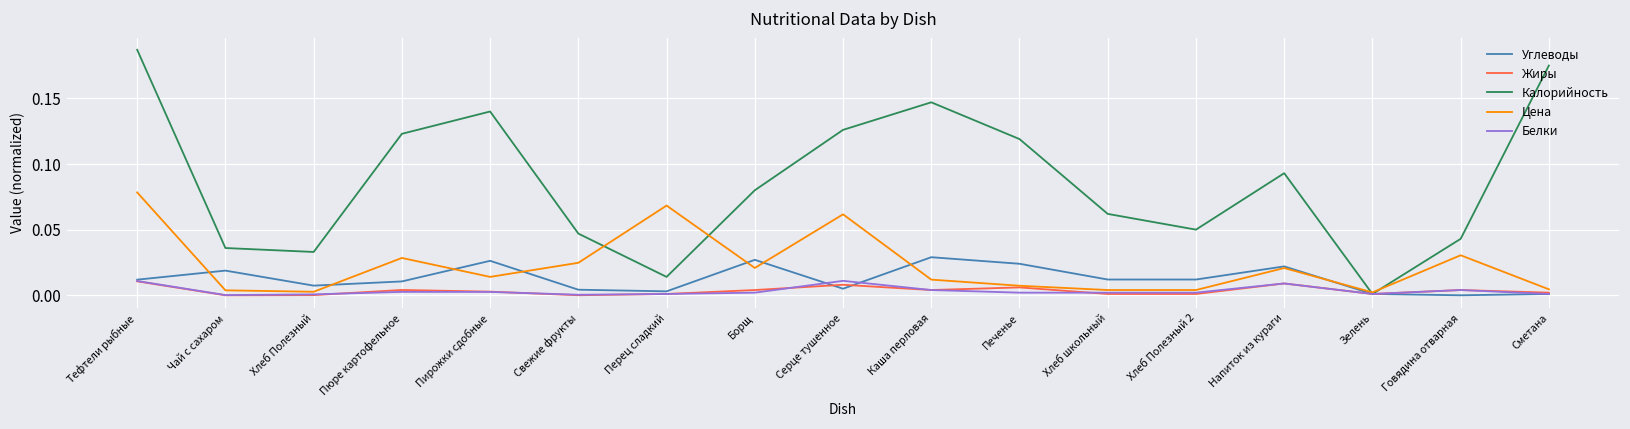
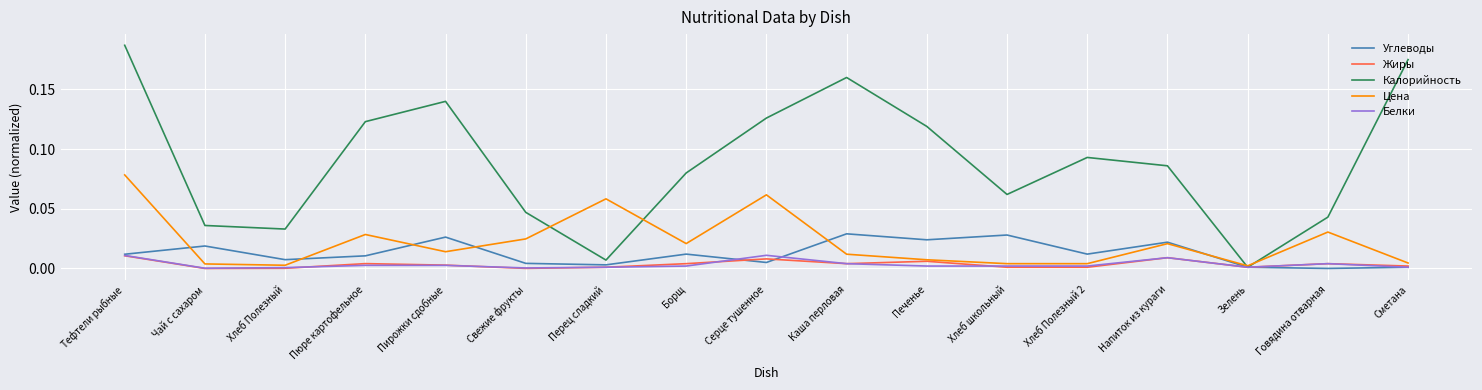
Калорийность, Перец сладкий: 0.014 -> 0.007
Цена, Перец сладкий: 0.068 -> 0.058
Углеводы, Борщ: 0.027 -> 0.012
Калорийность, Каша перловая: 0.147 -> 0.160
Углеводы, Хлеб школьный: 0.012 -> 0.028
Калорийность, Хлеб Полезный 2: 0.050 -> 0.093
Калорийность, Напиток из кураги: 0.093 -> 0.086
